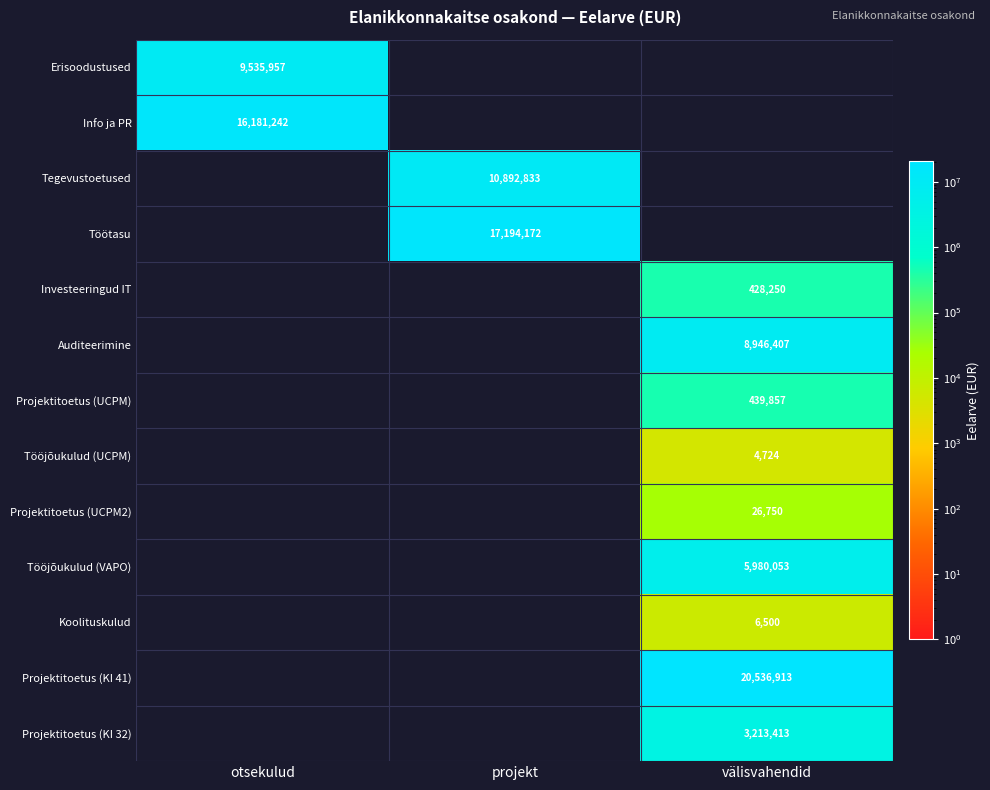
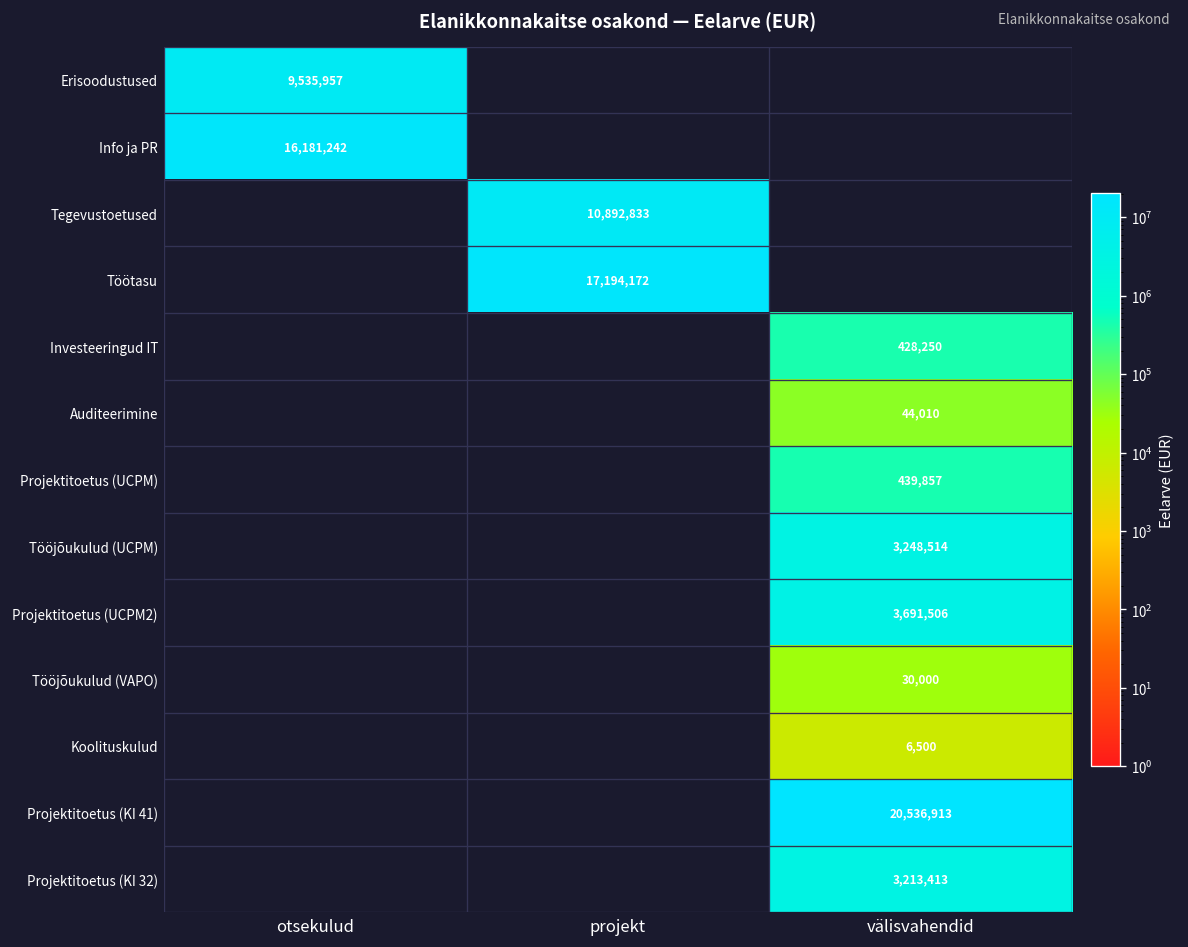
Auditeerimine, välisvahendid: 8,946,407 -> 44,010
Tööjõukulud (UCPM), välisvahendid: 4,724 -> 3,248,514
Projektitoetus (UCPM2), välisvahendid: 26,750 -> 3,691,506
Tööjõukulud (VAPO), välisvahendid: 5,980,053 -> 30,000
